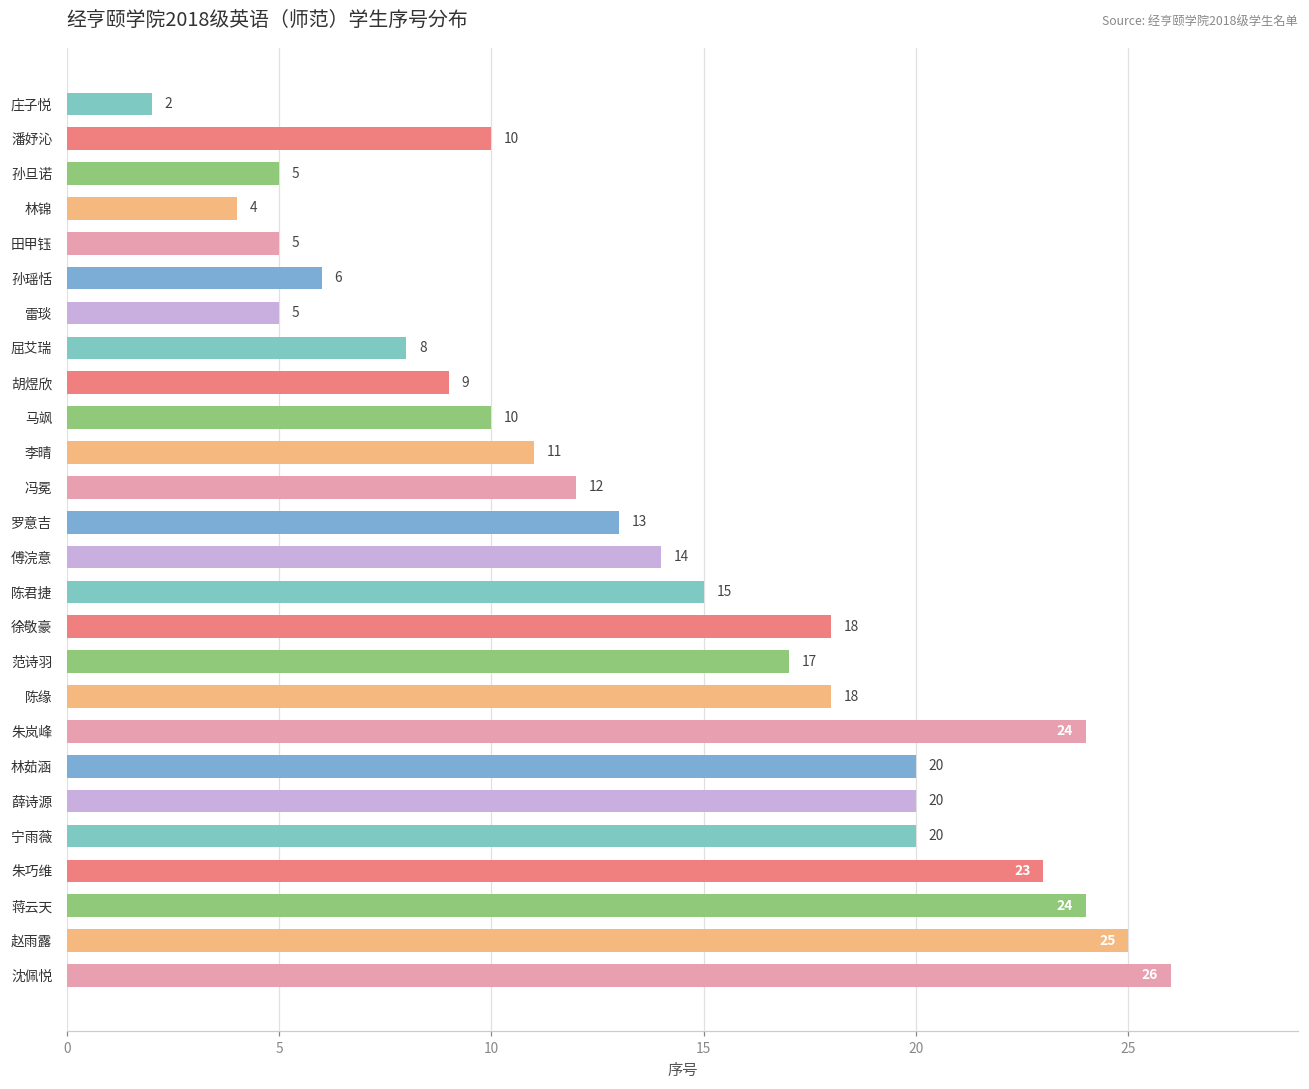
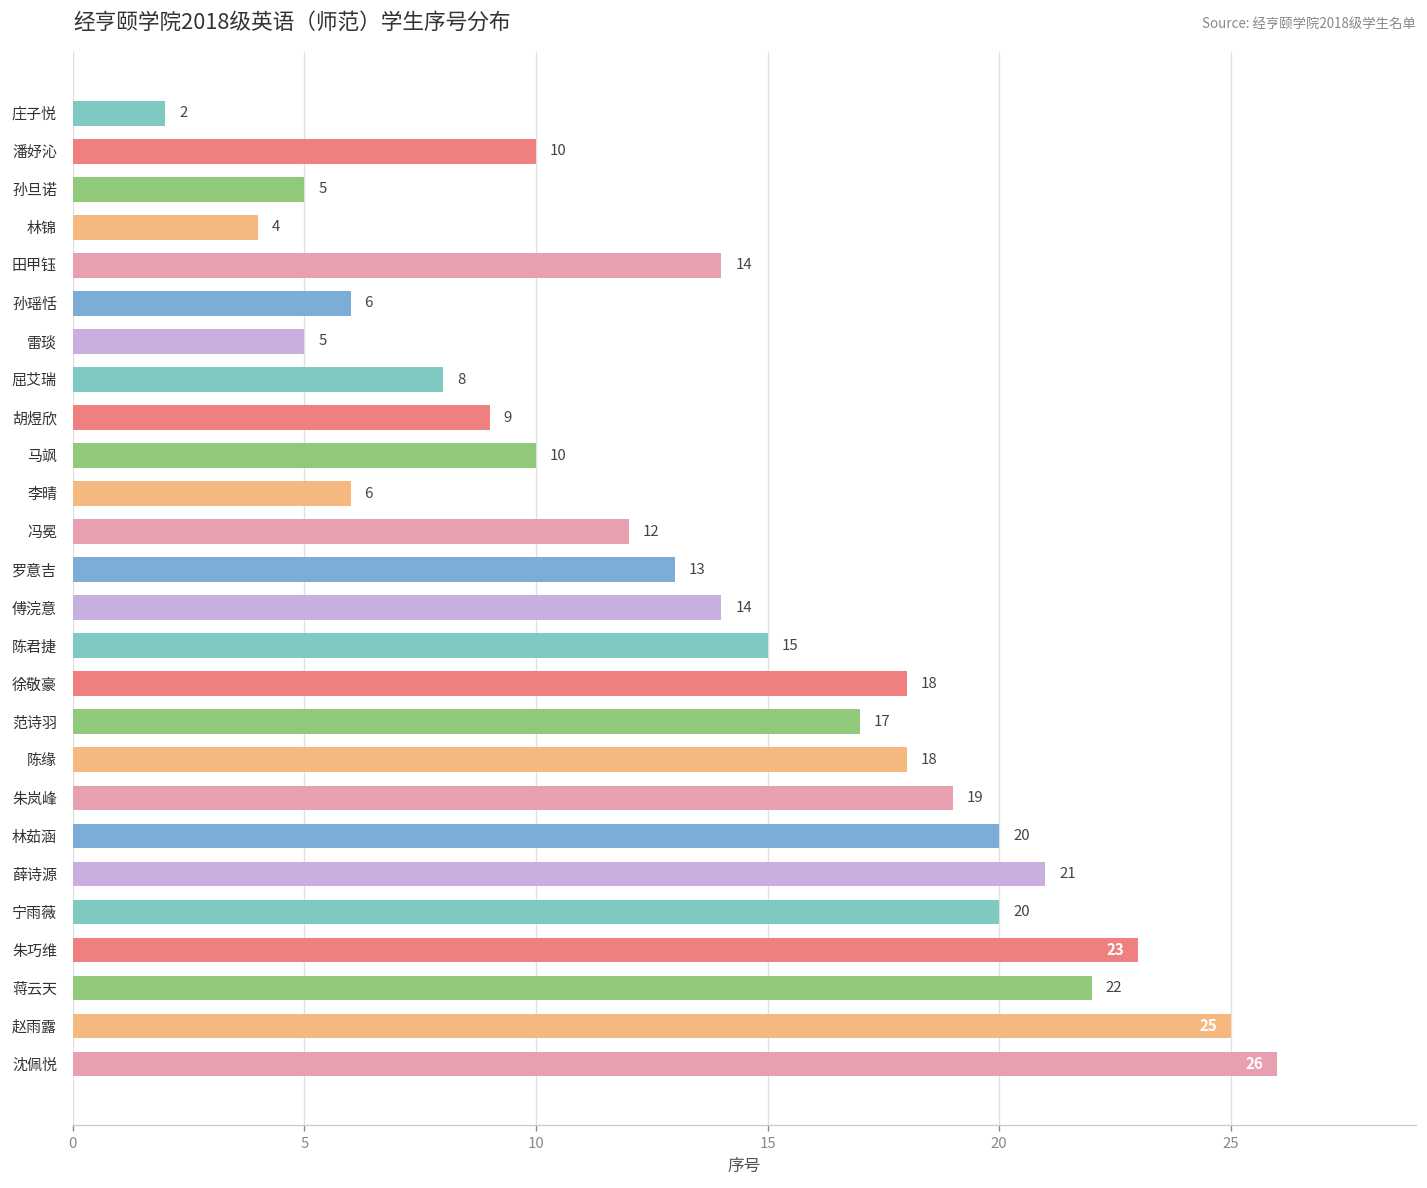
田甲钰: 5 -> 14
李晴: 11 -> 6
朱岚峰: 24 -> 19
薛诗源: 20 -> 21
蒋云天: 24 -> 22
